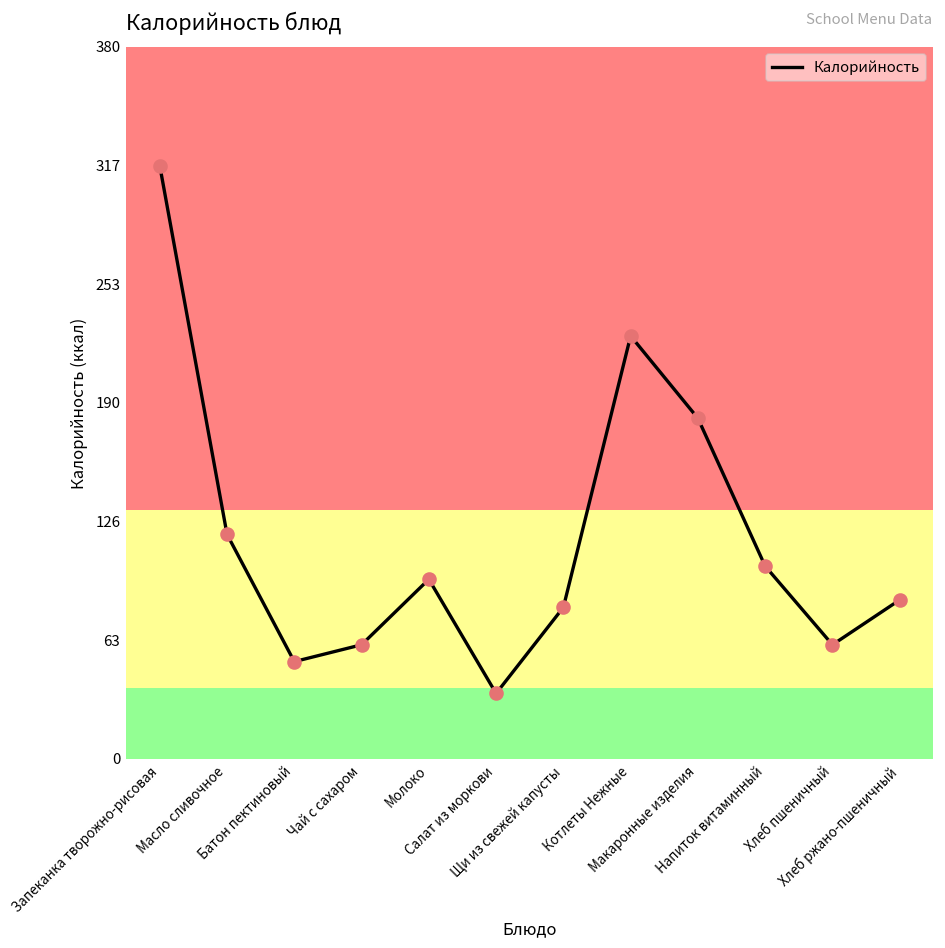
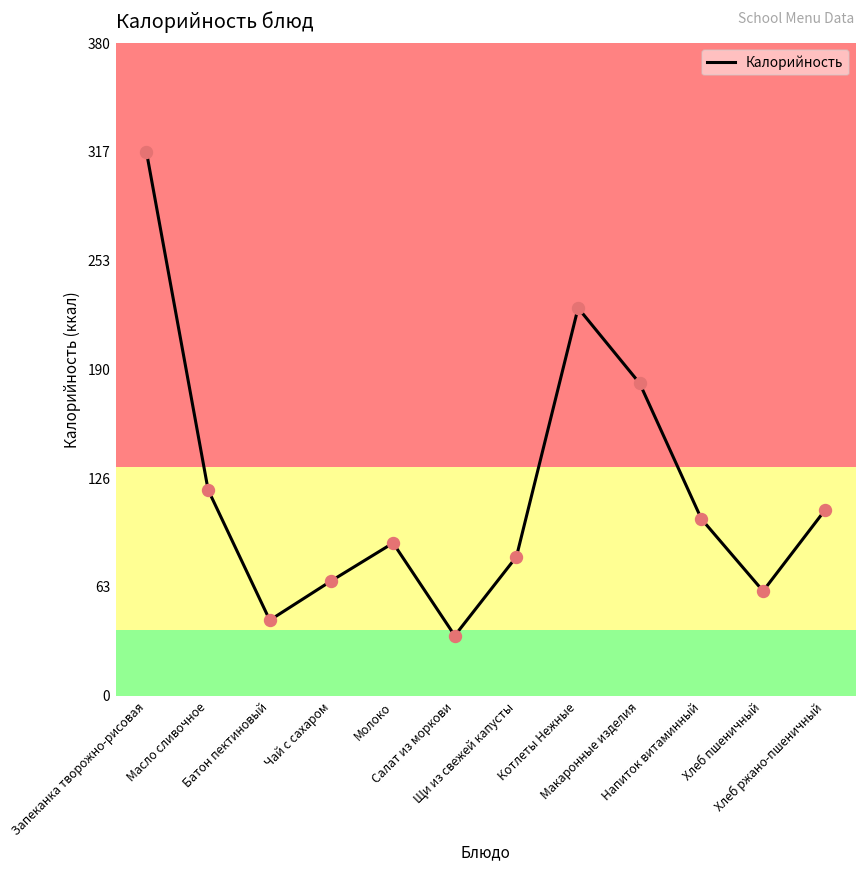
Батон пектиновый: 52 -> 44
Чай с сахаром: 61 -> 67
Молоко: 96 -> 89
Хлеб ржано-пшеничный: 85 -> 108
